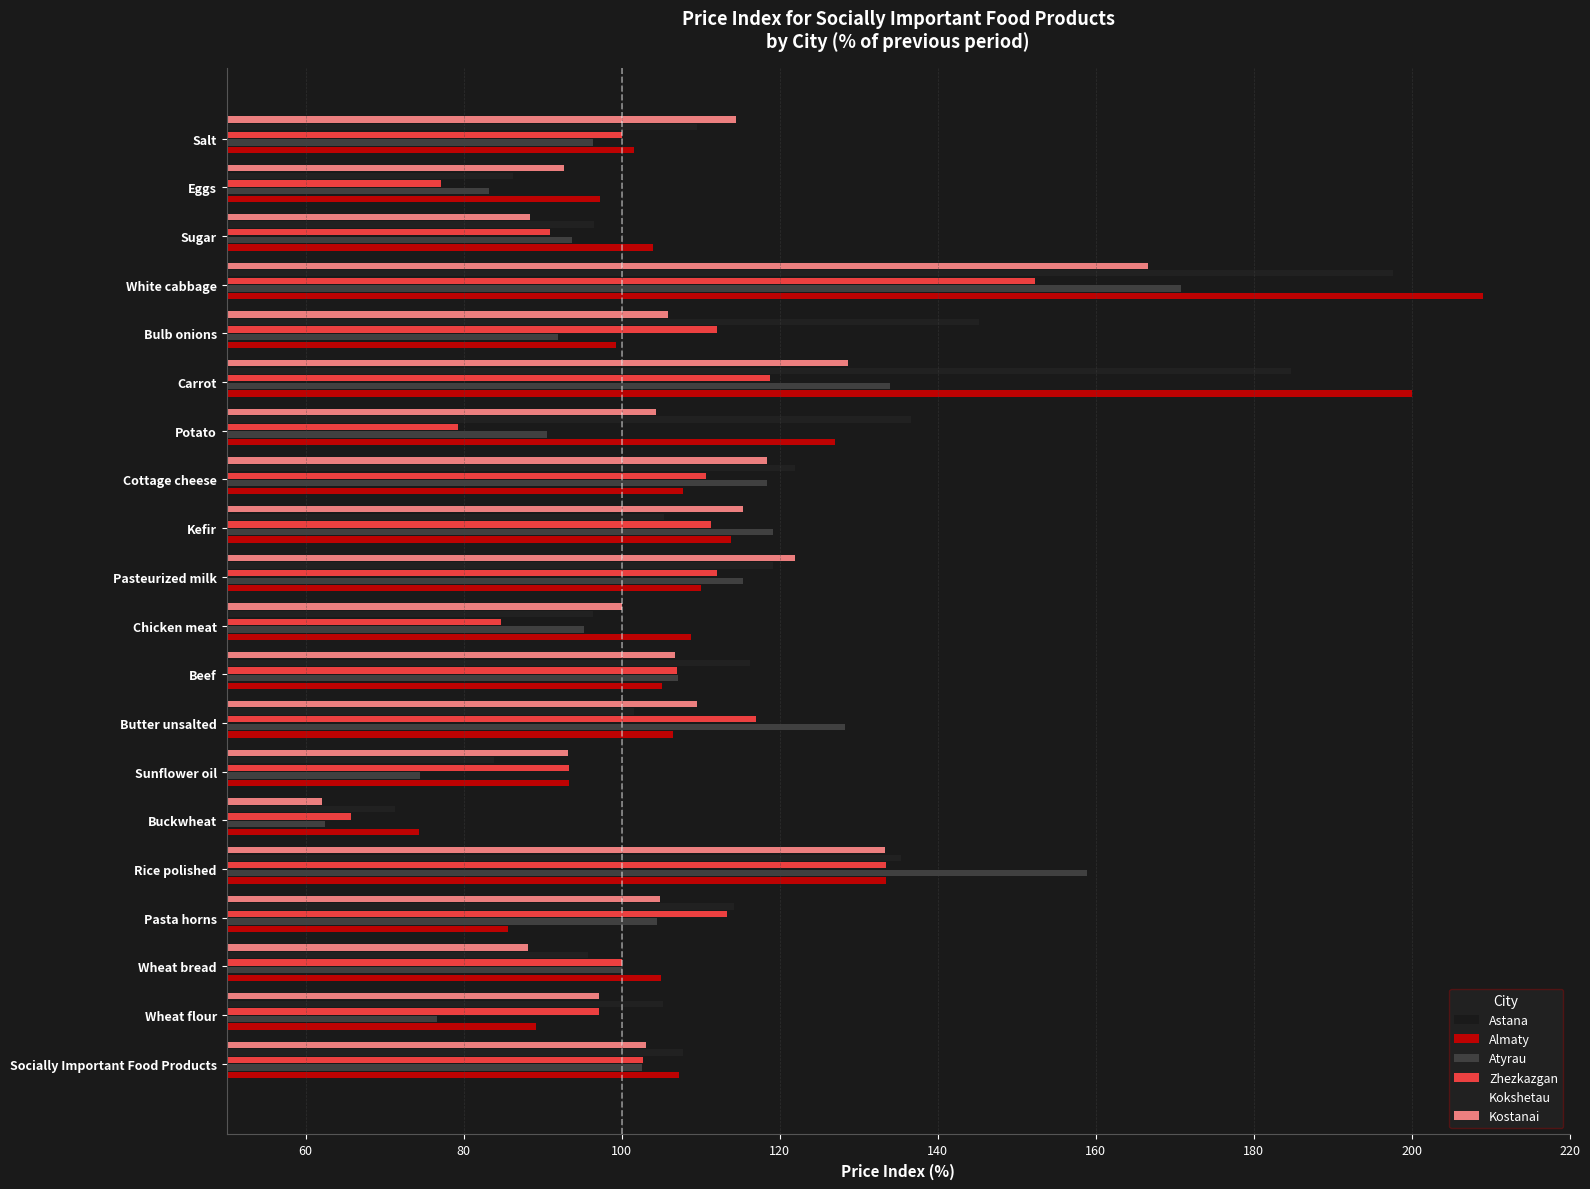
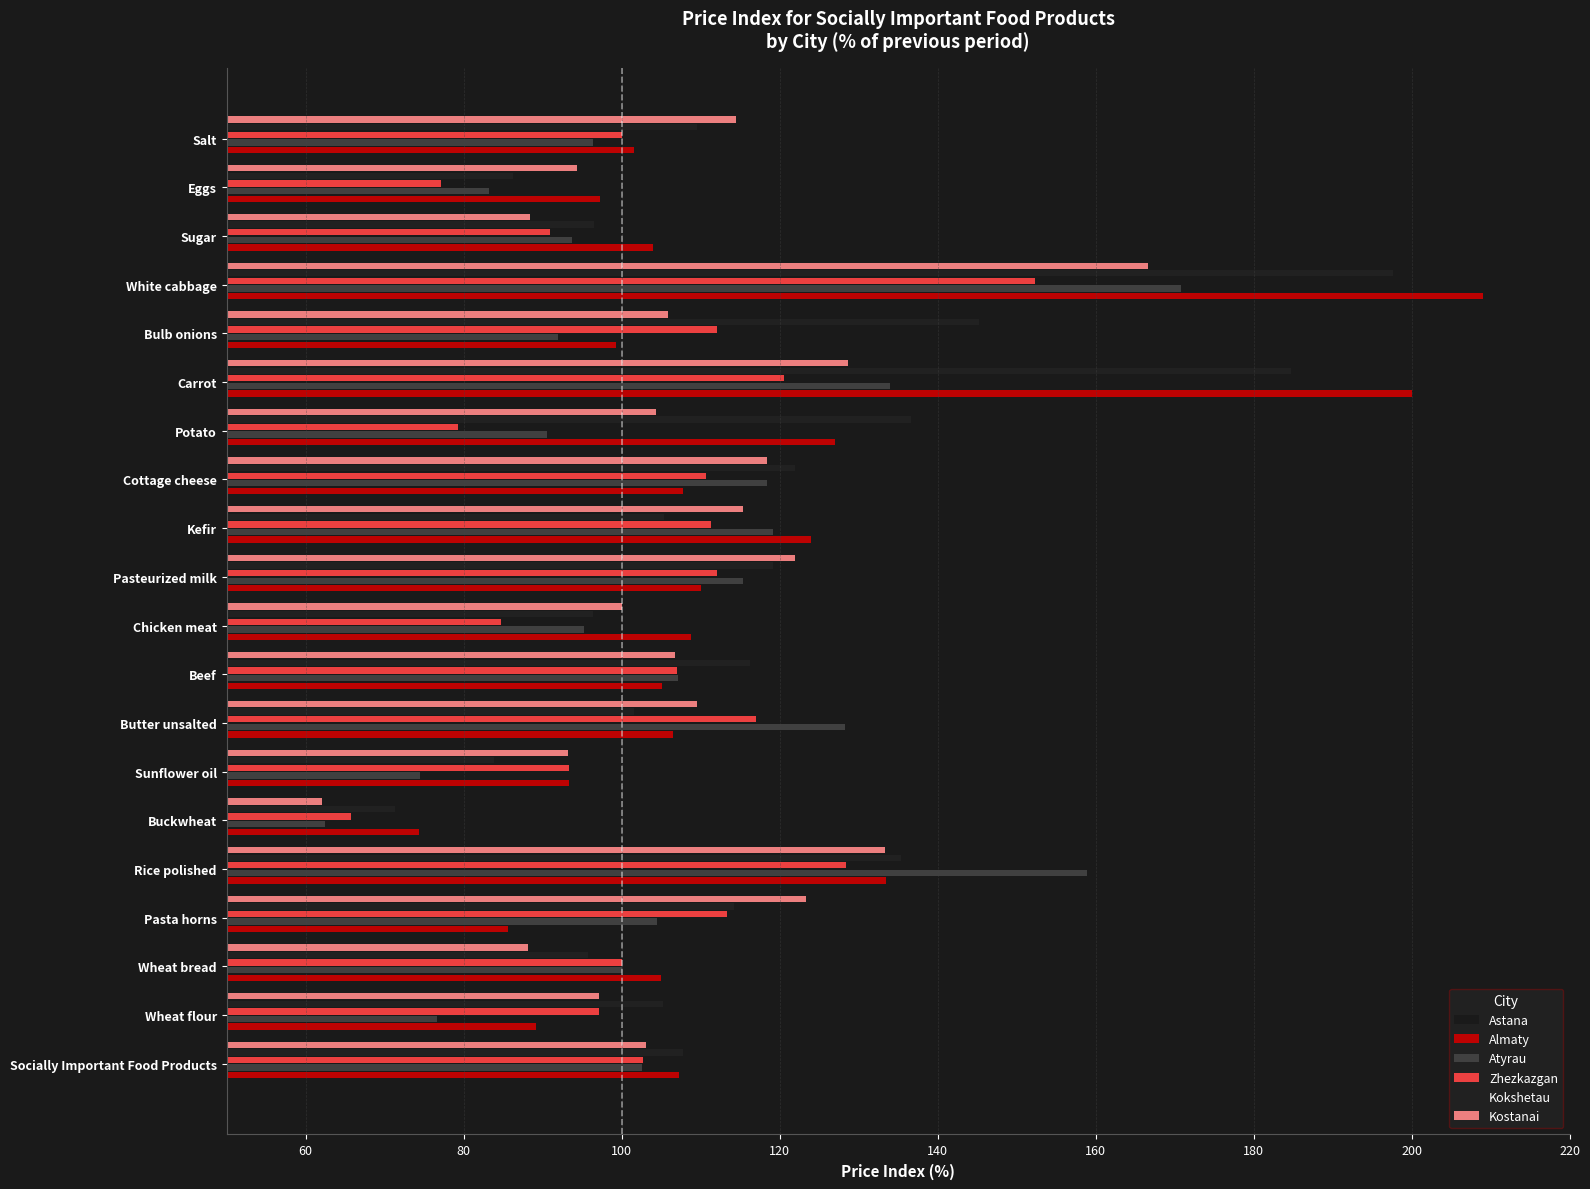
Kostanai, Eggs: 93 -> 94
Zhezkazgan, Carrot: 119 -> 121
Almaty, Kefir: 114 -> 124
Zhezkazgan, Rice polished: 134 -> 128
Kostanai, Pasta horns: 105 -> 123
